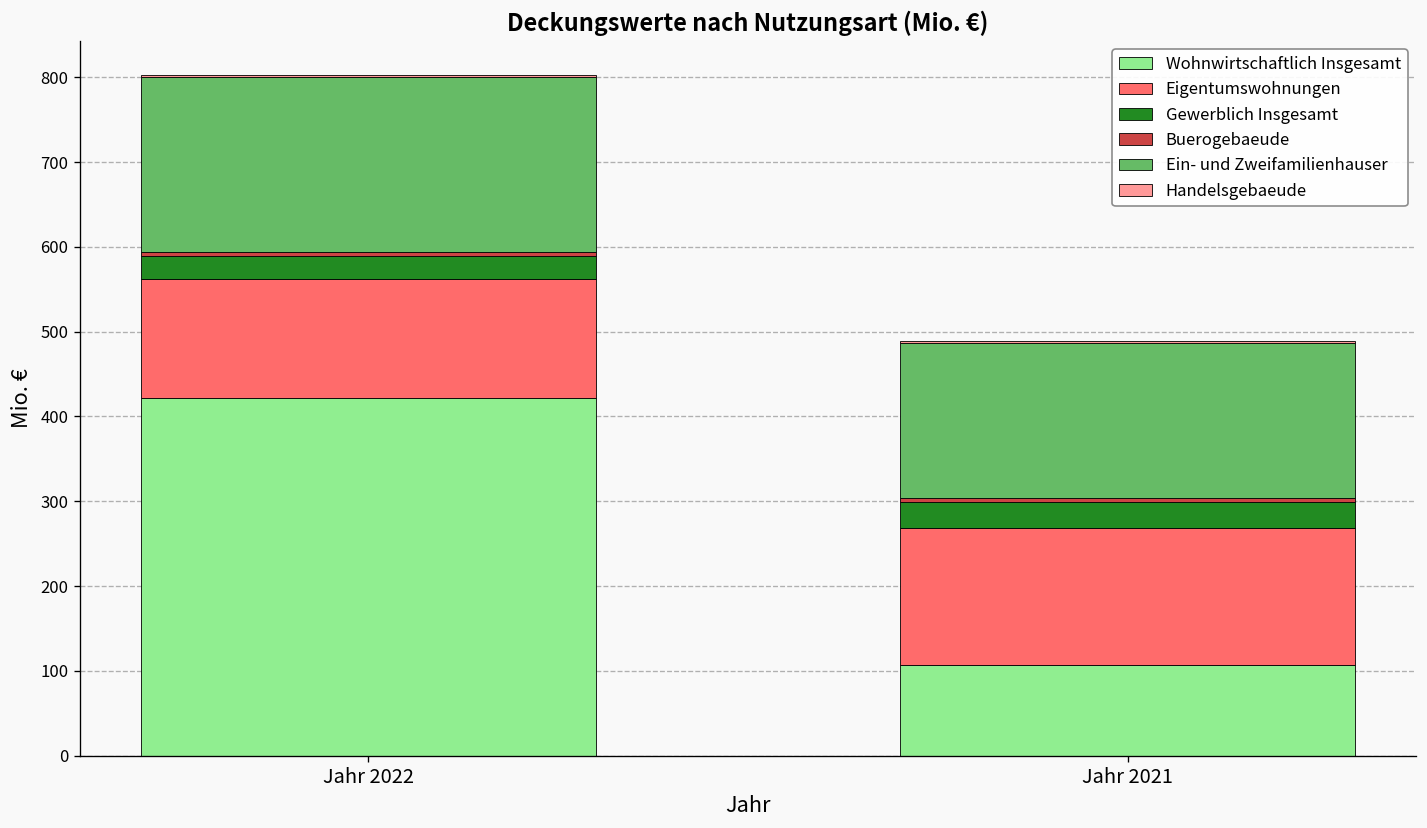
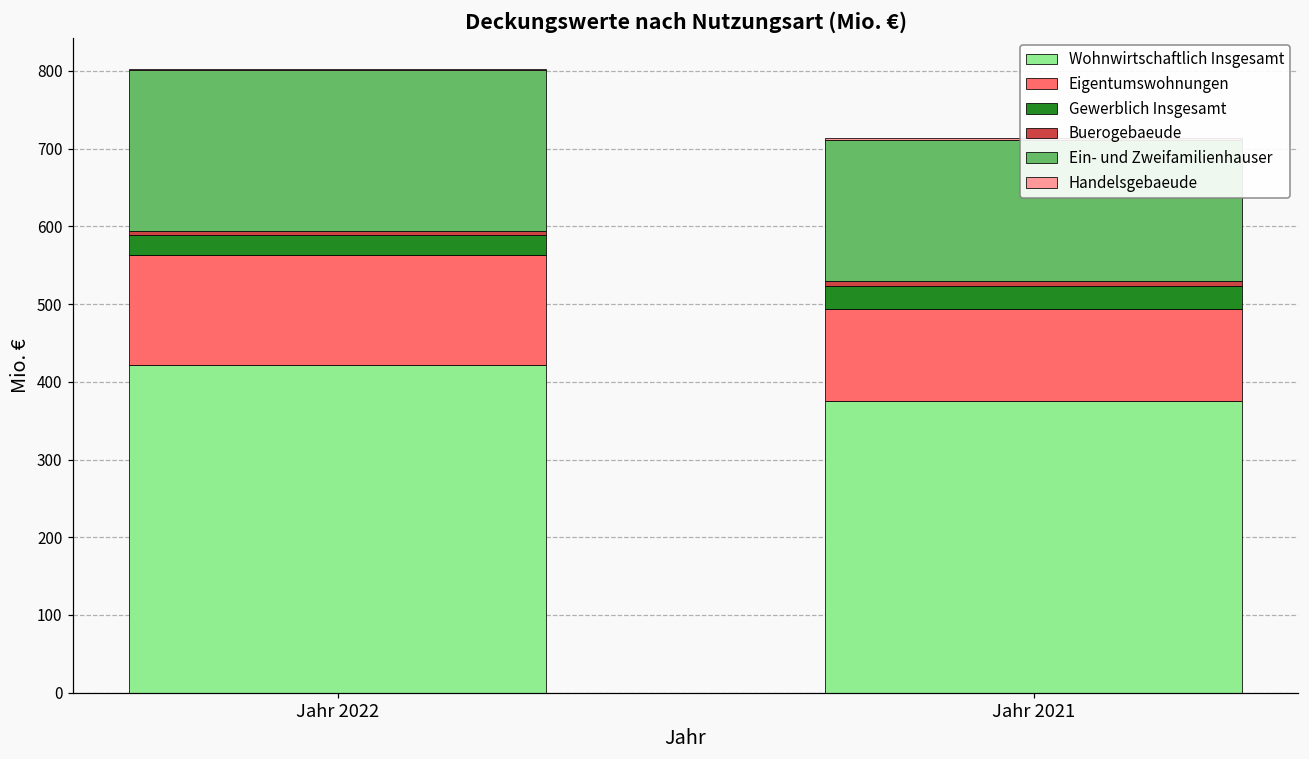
Wohnwirtschaftlich Insgesamt, Jahr 2021: 110 -> 380
Eigentumswohnungen, Jahr 2021: 160 -> 120
